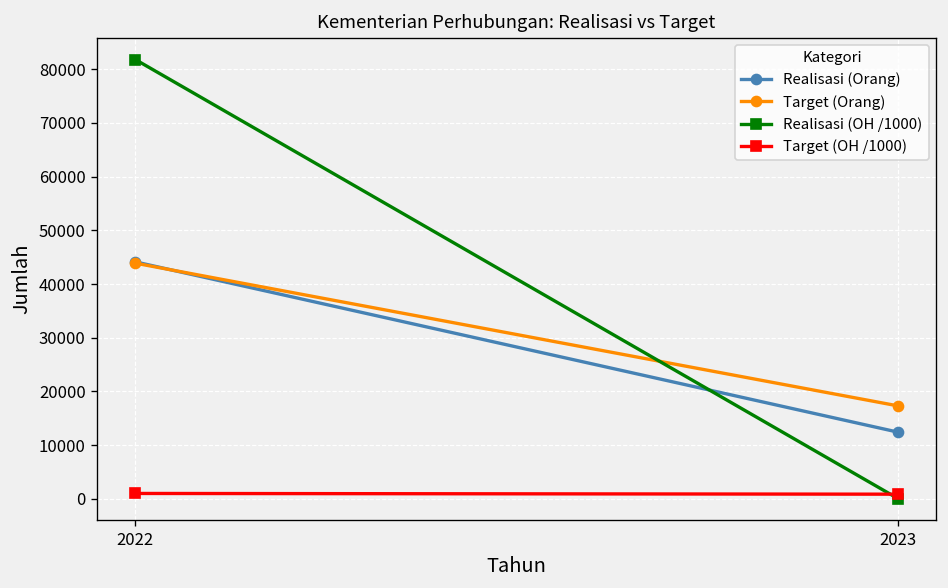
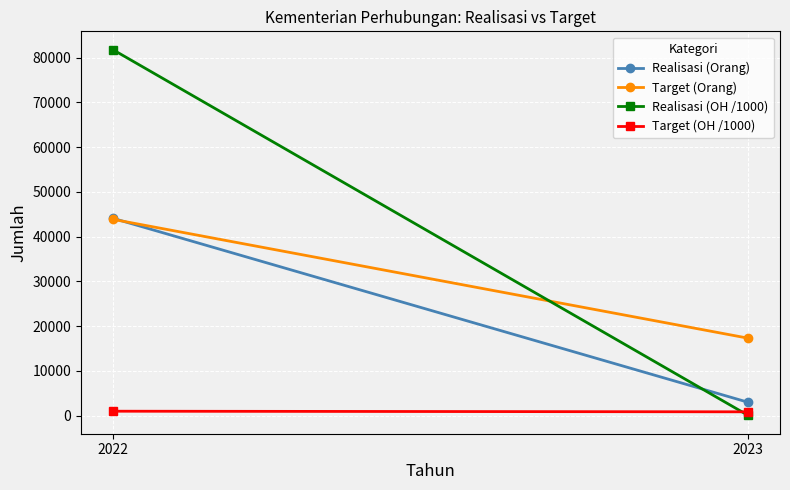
Realisasi (Orang), 2023: 12000 -> 3000
